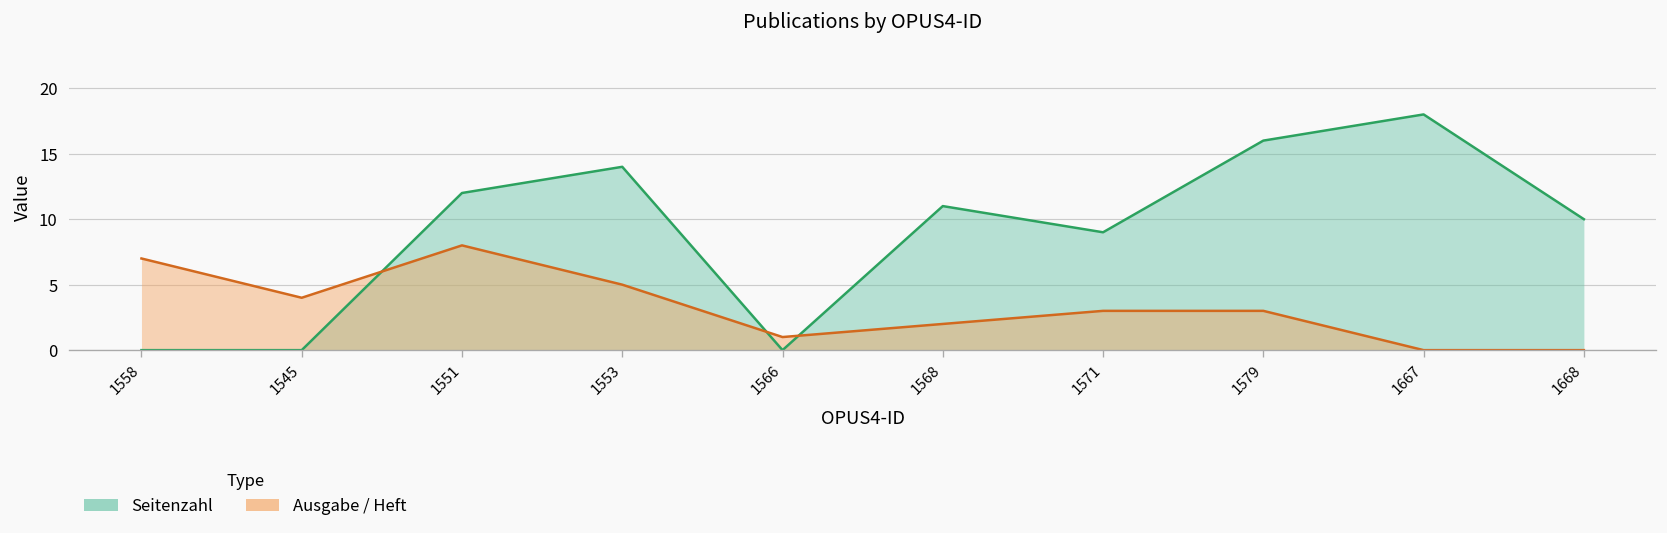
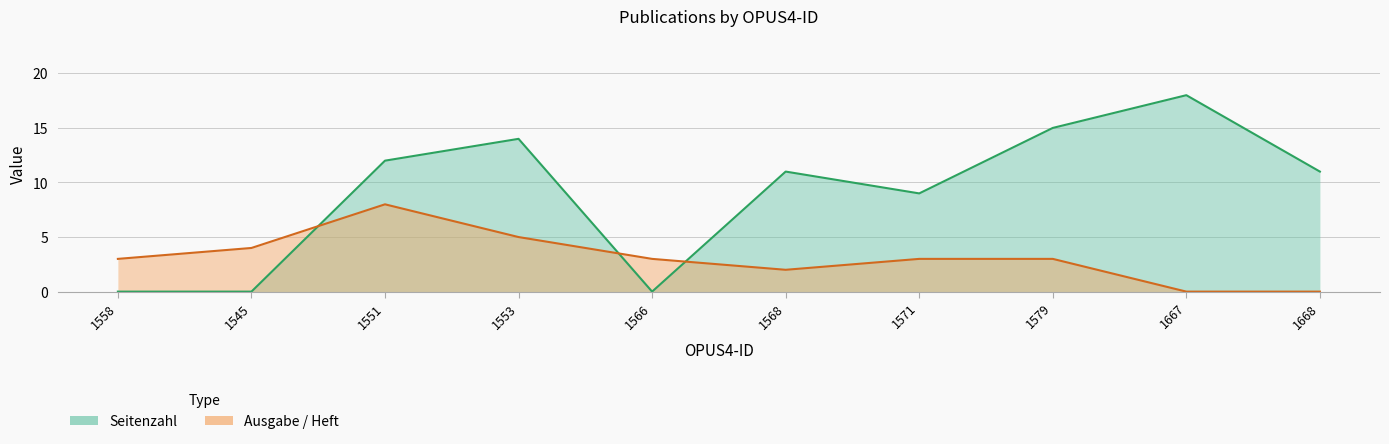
Ausgabe / Heft, 1558: 7 -> 3
Ausgabe / Heft, 1566: 1 -> 3
Seitenzahl, 1579: 16 -> 15
Seitenzahl, 1668: 10 -> 11
